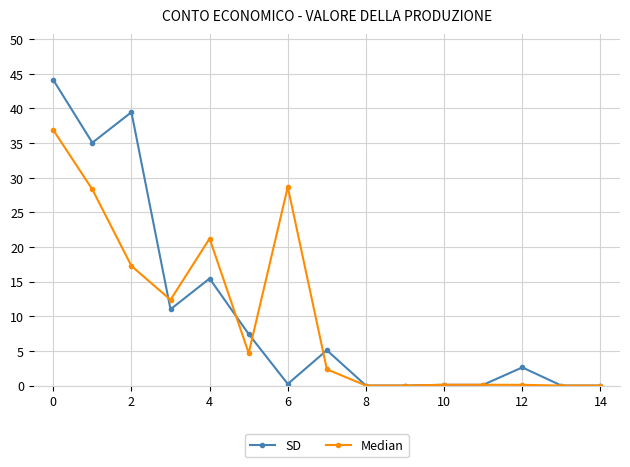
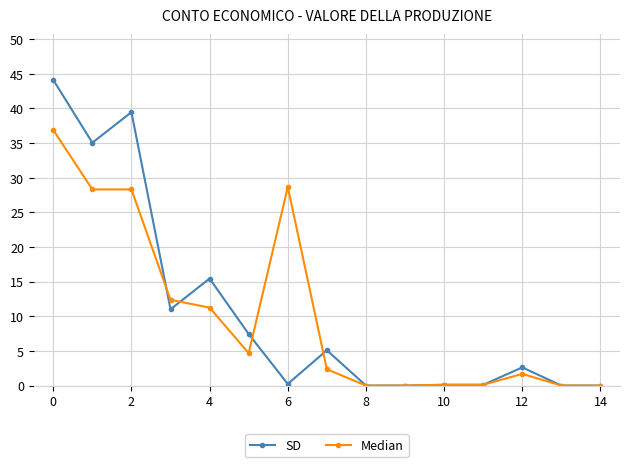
Median, 2: 17 -> 28
Median, 4: 21 -> 11
Median, 12: 0 -> 2
